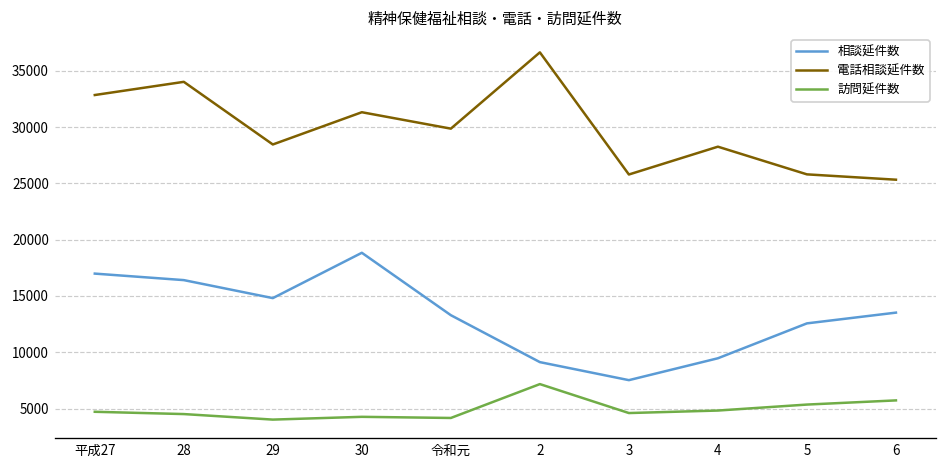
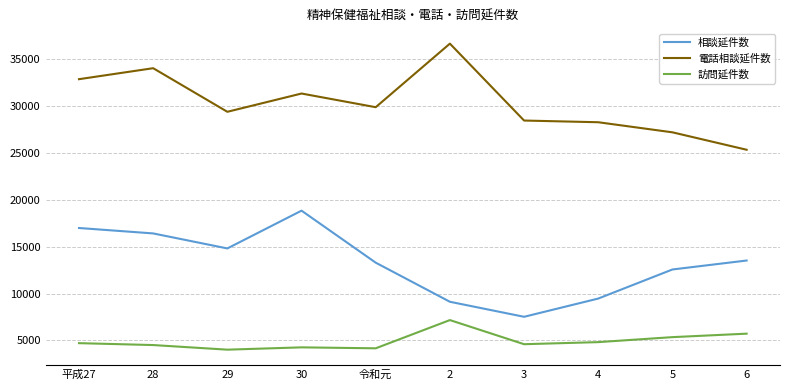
電話相談延件数, 29: 28000 -> 29000
電話相談延件数, 3: 26000 -> 28000
電話相談延件数, 5: 26000 -> 27000
